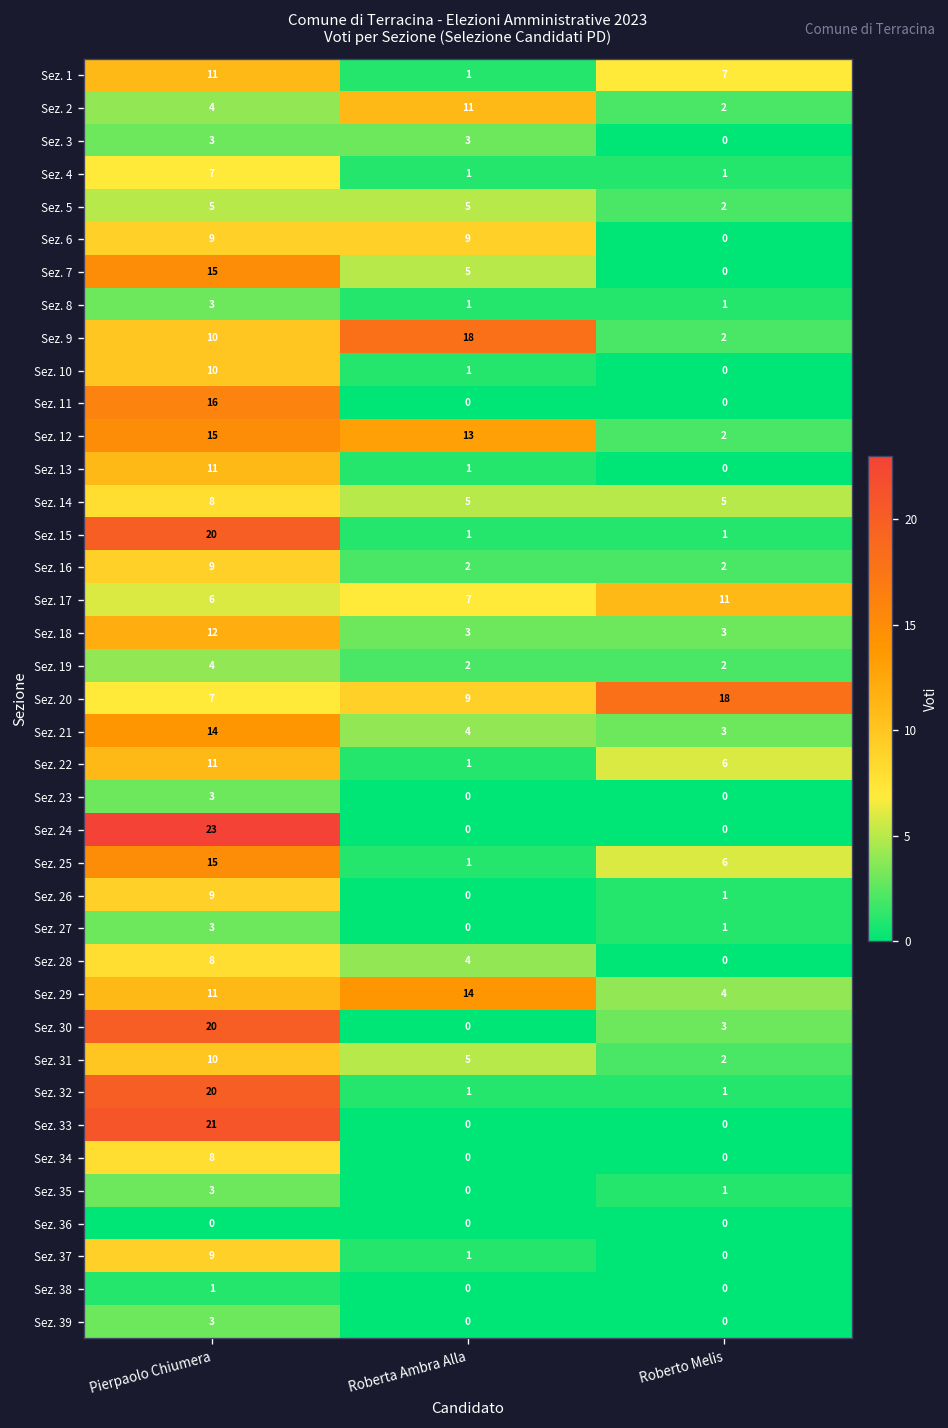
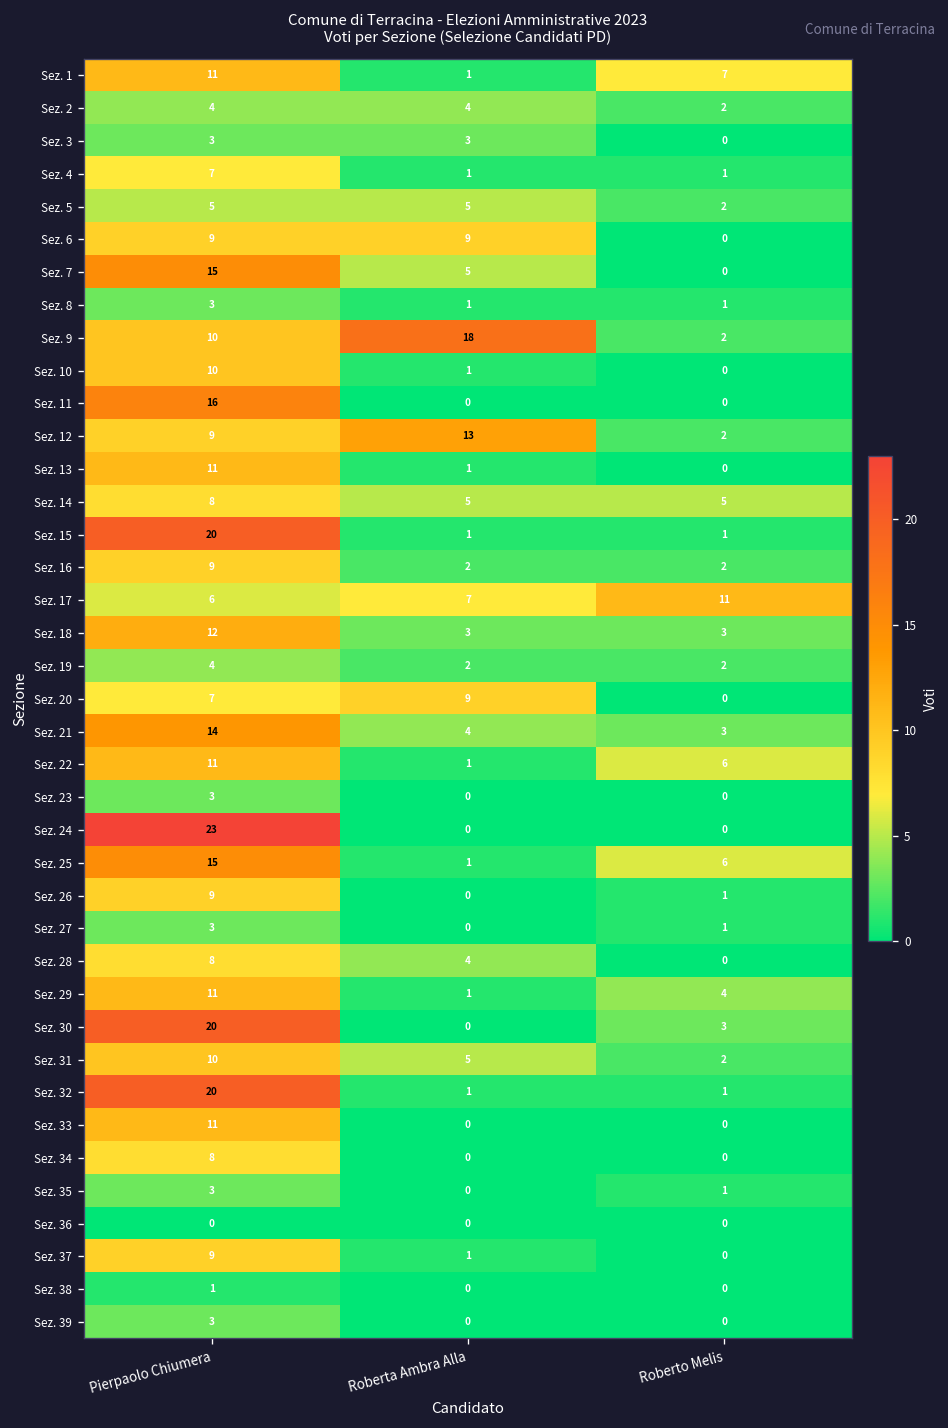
Sez. 2, Roberta Ambra Alla: 11 -> 4
Sez. 12, Pierpaolo Chiumera: 15 -> 9
Sez. 20, Roberto Melis: 18 -> 0
Sez. 29, Roberta Ambra Alla: 14 -> 1
Sez. 33, Pierpaolo Chiumera: 21 -> 11
